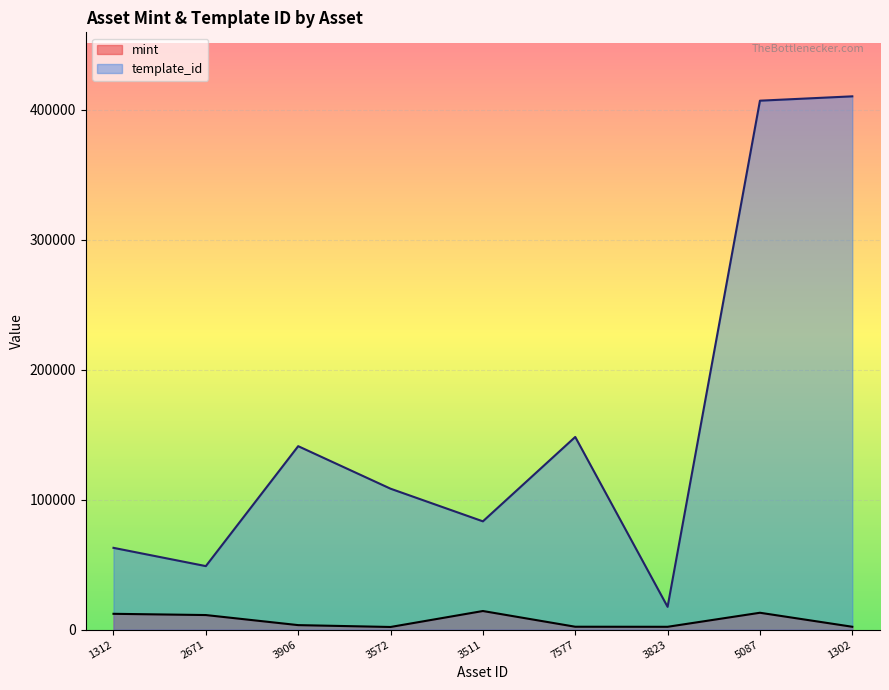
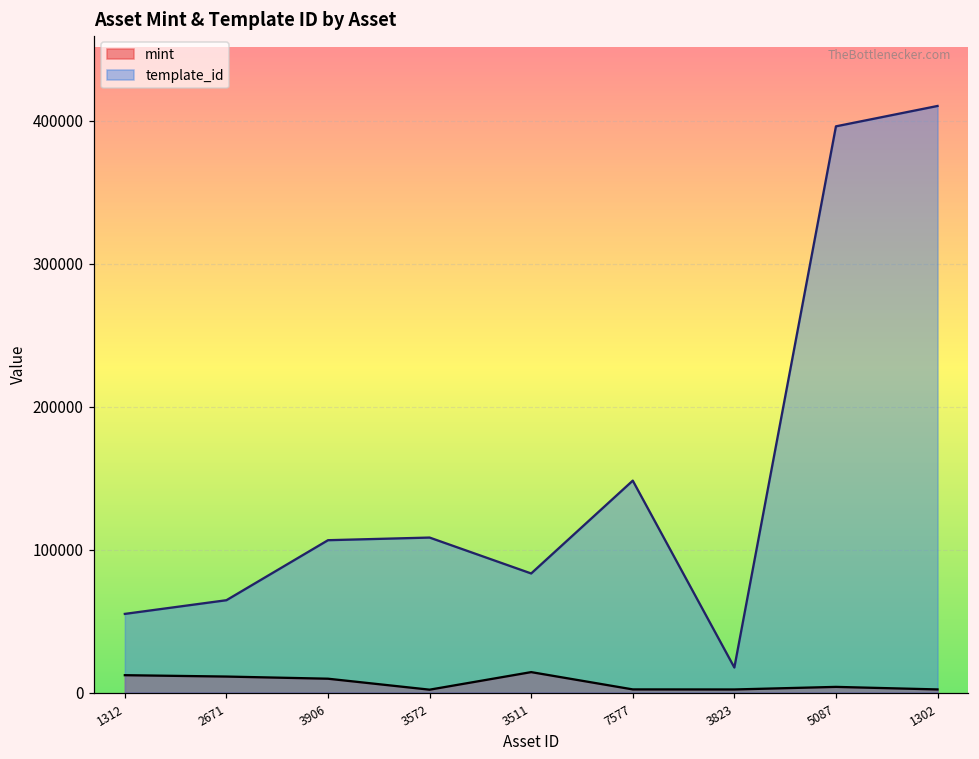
template_id, 1312: 63000 -> 55000
template_id, 2671: 49000 -> 65000
mint, 3906: 4000 -> 10000
template_id, 3906: 141000 -> 107000
mint, 5087: 13000 -> 4000
template_id, 5087: 407000 -> 396000
